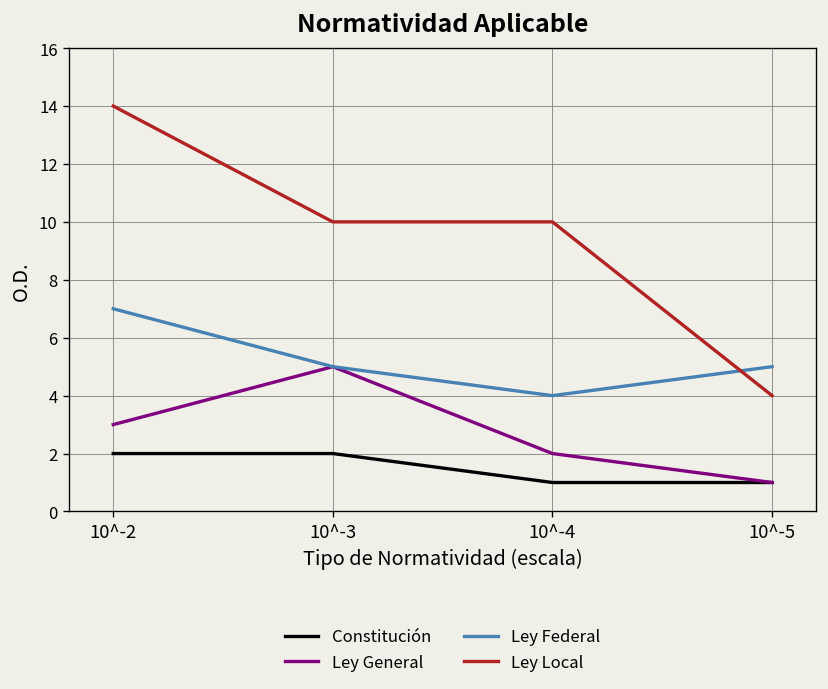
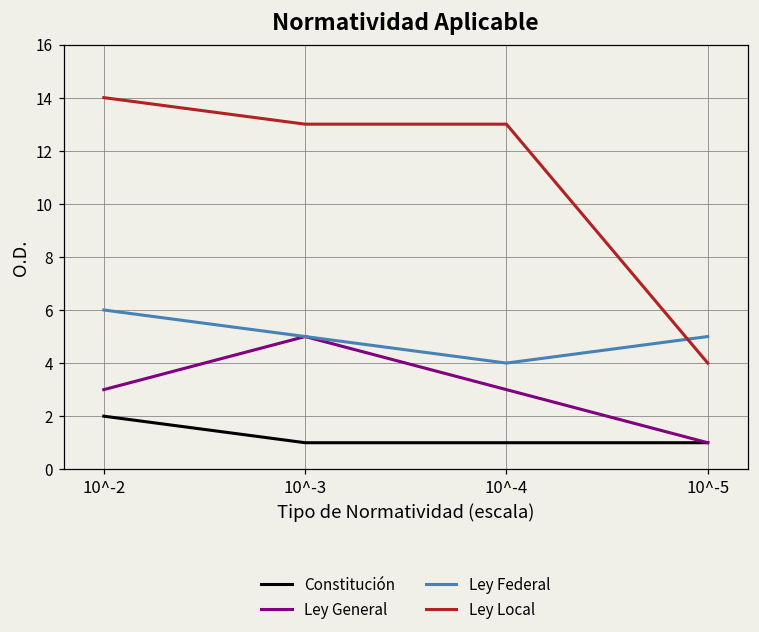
Ley Federal, 10^-2: 7 -> 6
Constitución, 10^-3: 2 -> 1
Ley Local, 10^-3: 10 -> 13
Ley General, 10^-4: 2 -> 3
Ley Local, 10^-4: 10 -> 13
